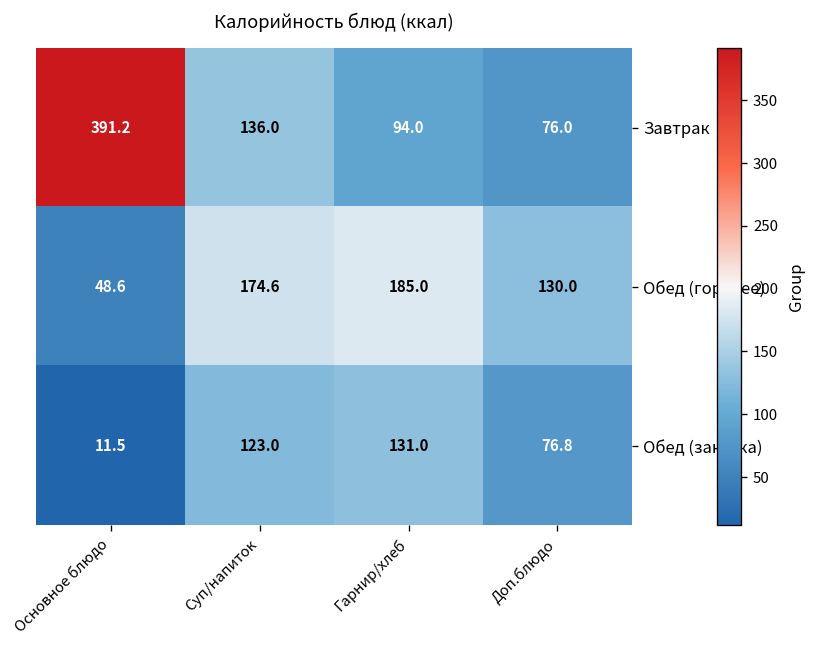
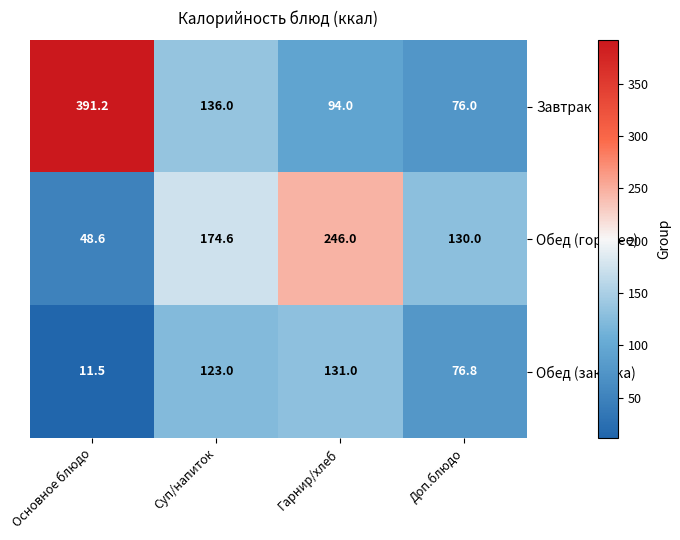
Обед (горячее), Гарнир/хлеб: 185.0 -> 246.0
